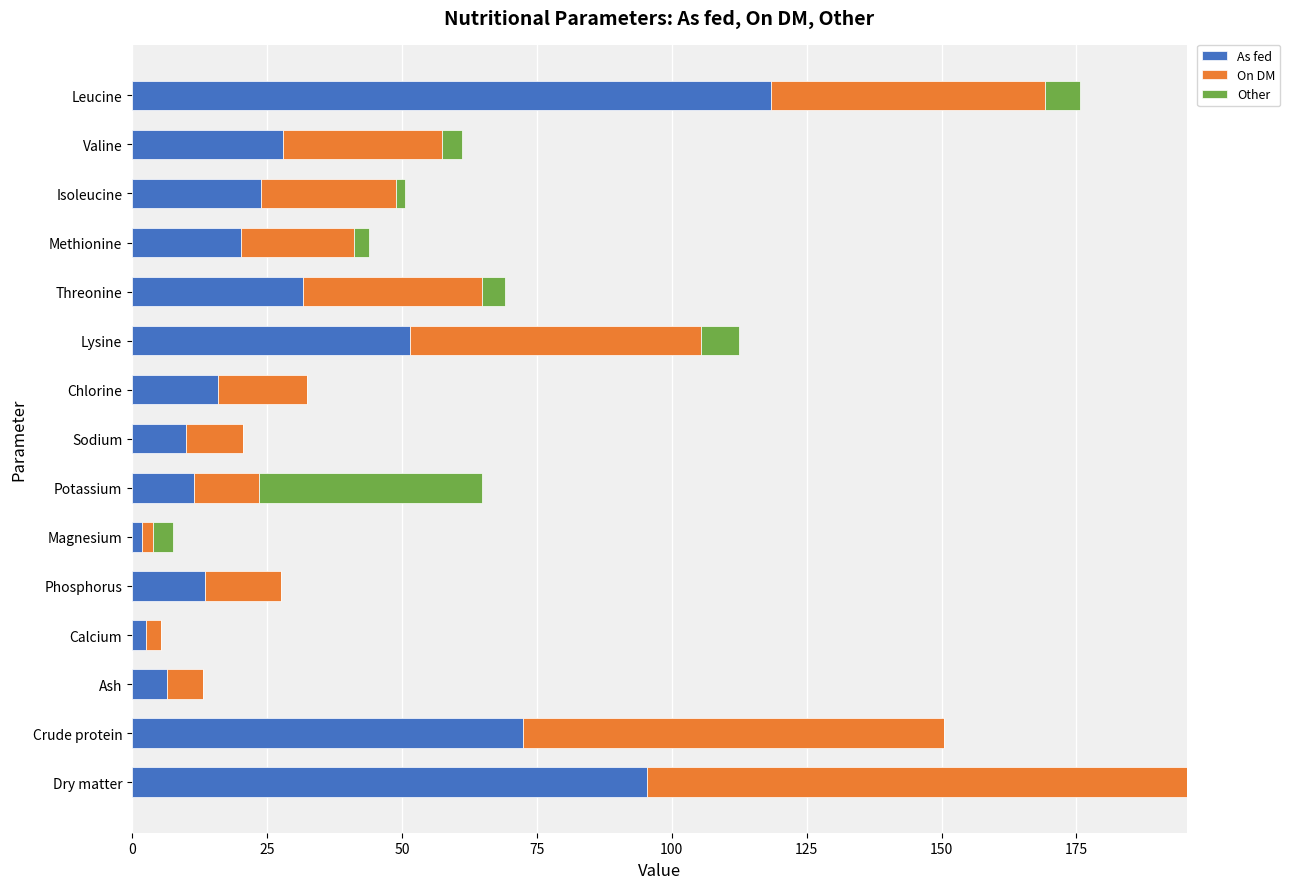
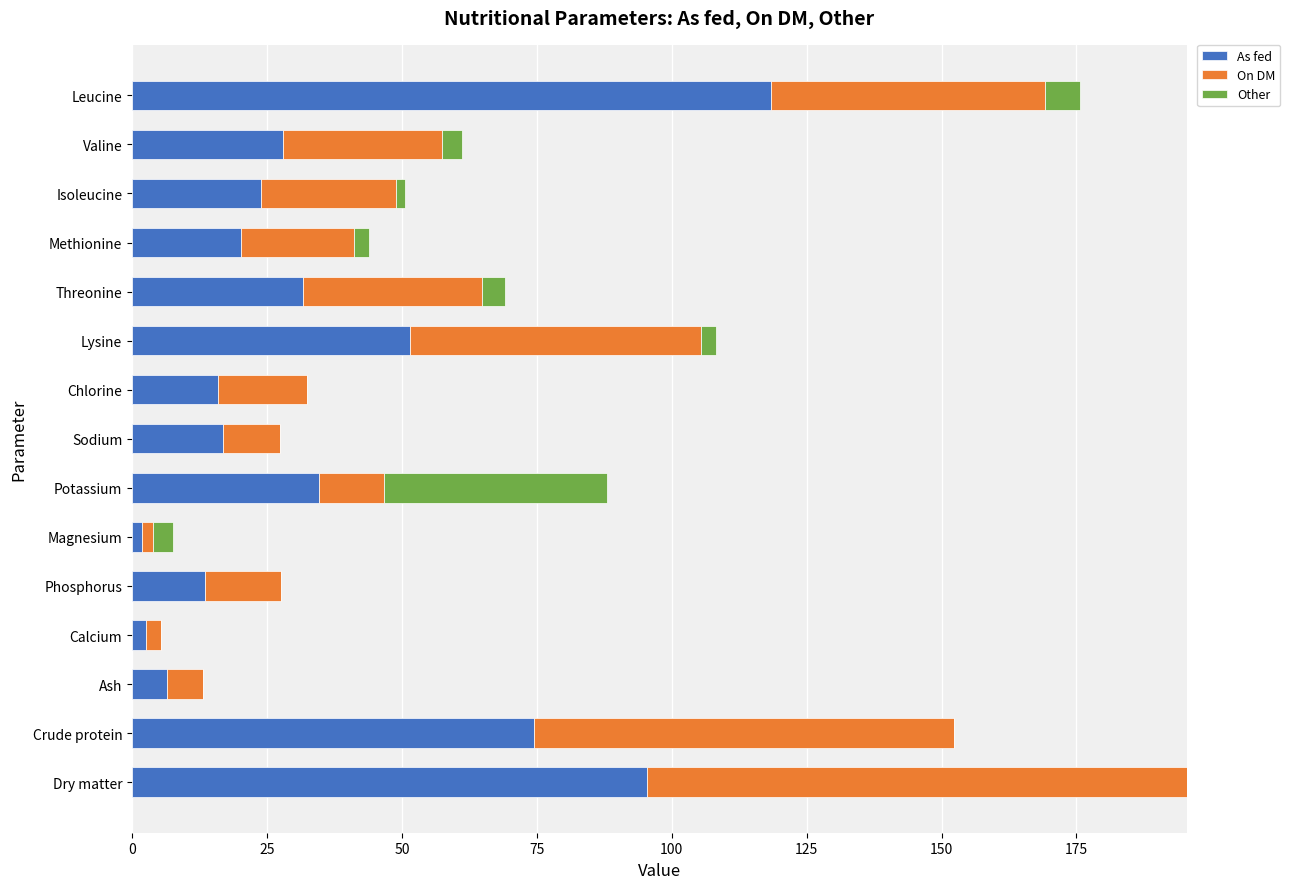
Other, Lysine: 7 -> 3
As fed, Sodium: 10 -> 17
As fed, Potassium: 12 -> 35
As fed, Crude protein: 73 -> 74
